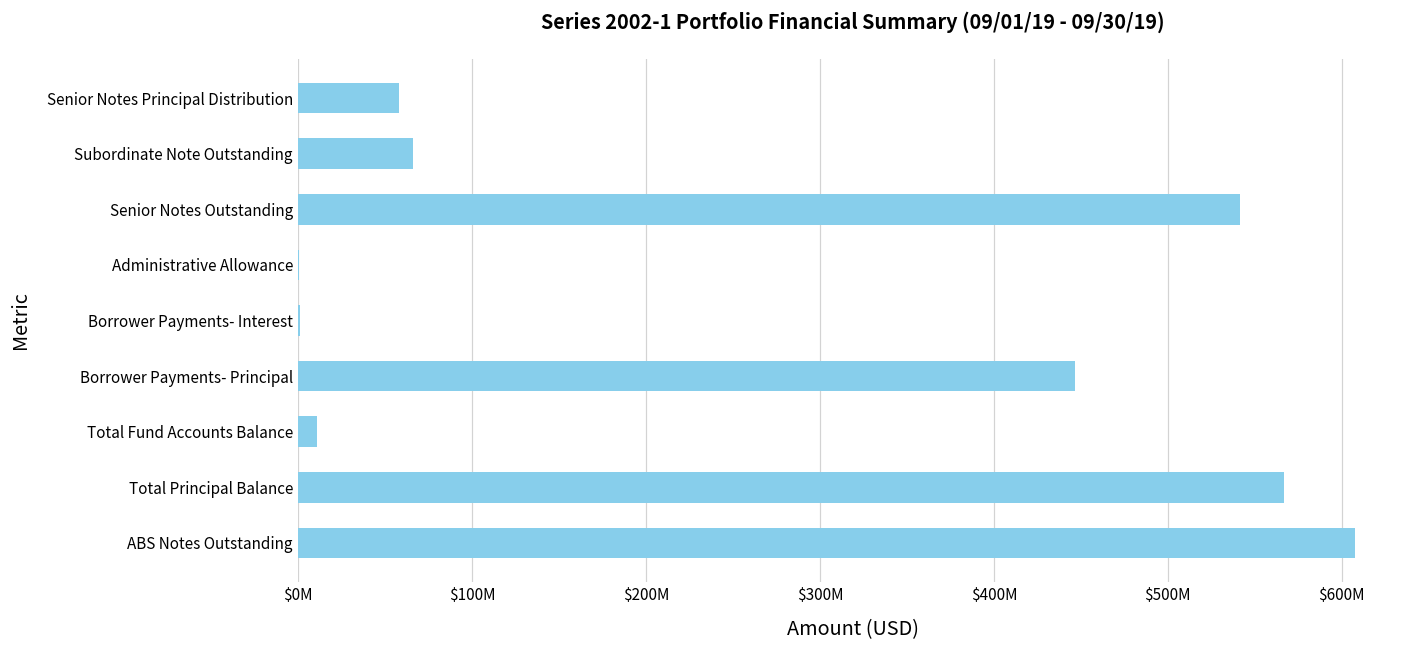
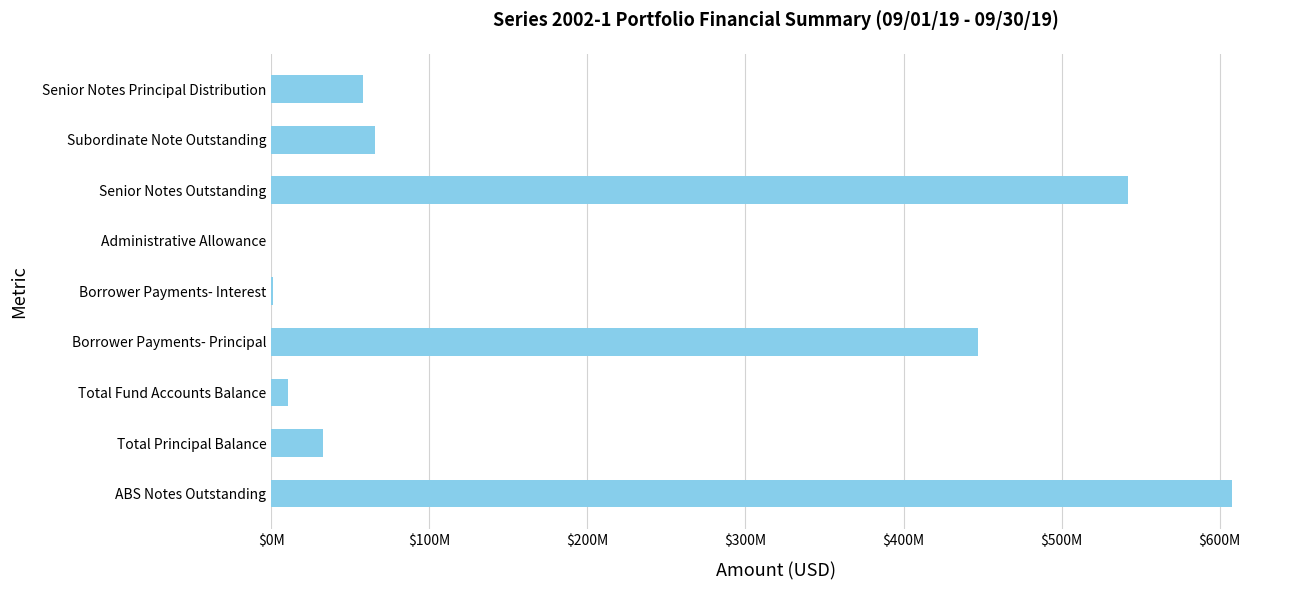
Total Principal Balance: $567000000 -> $33000000
